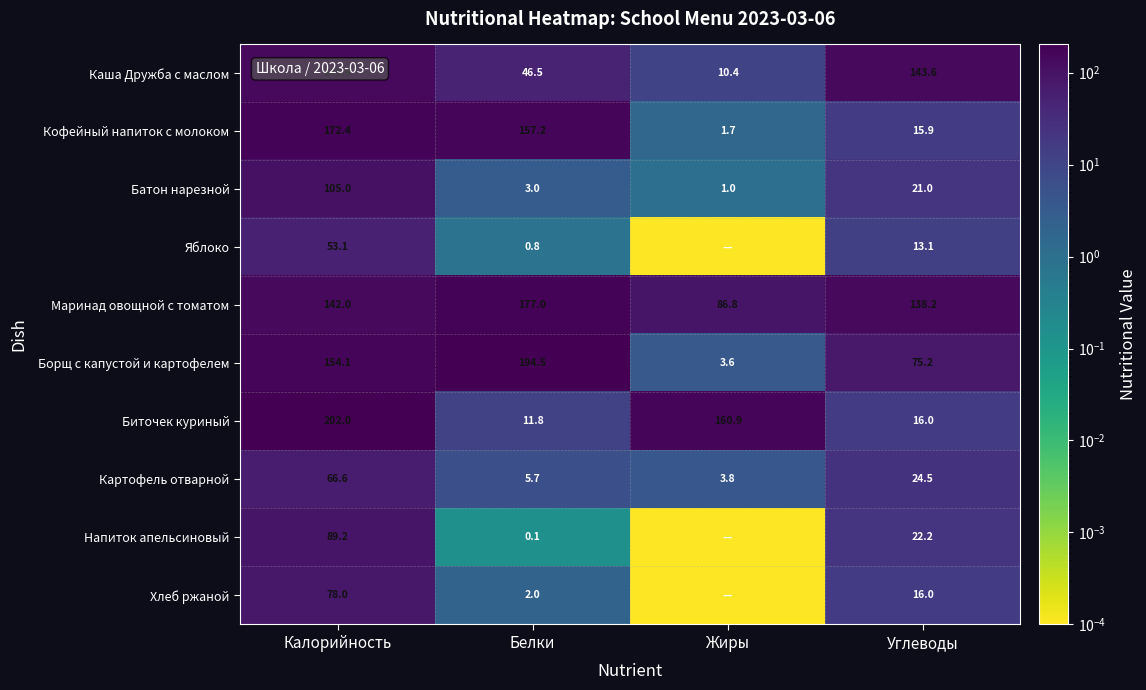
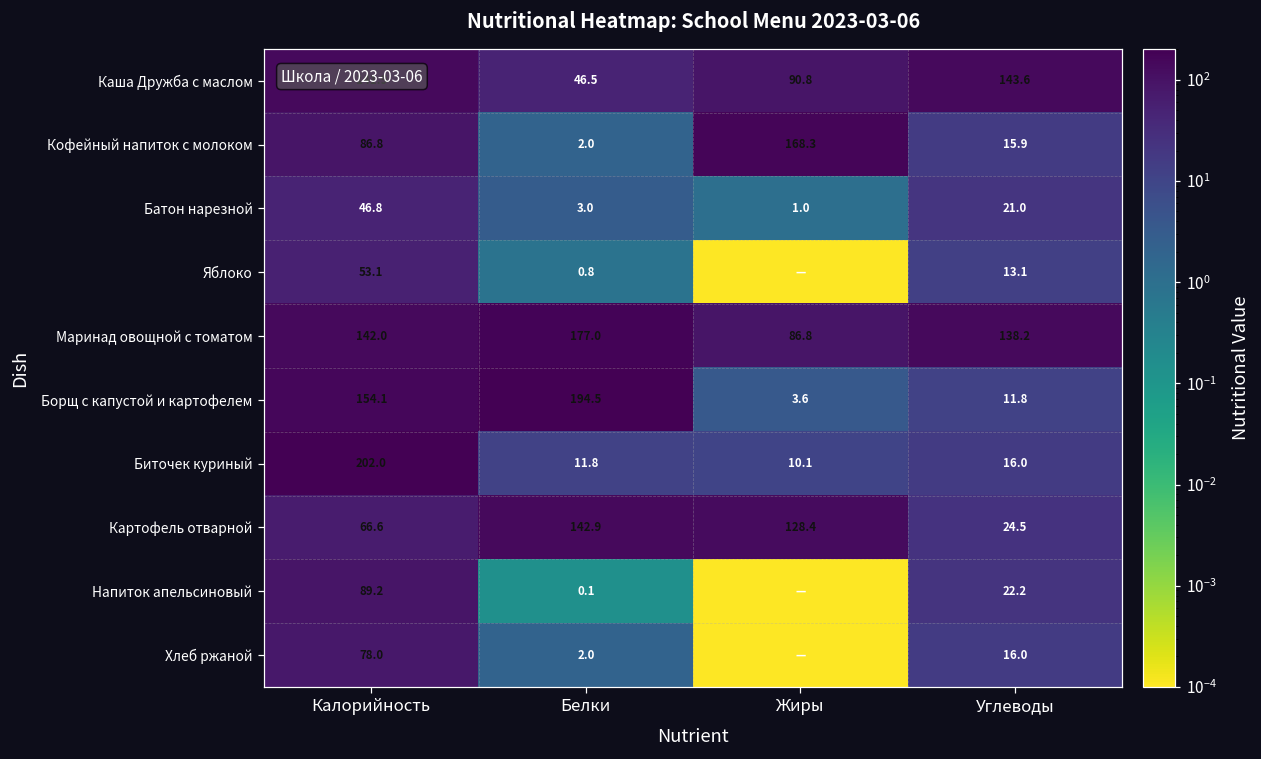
Каша Дружба с маслом, Жиры: 10.4 -> 90.8
Кофейный напиток с молоком, Калорийность: 172.4 -> 86.8
Кофейный напиток с молоком, Белки: 157.2 -> 2.0
Кофейный напиток с молоком, Жиры: 1.7 -> 168.3
Батон нарезной, Калорийность: 105.0 -> 46.8
Борщ с капустой и картофелем, Углеводы: 75.2 -> 11.8
Биточек куриный, Жиры: 160.9 -> 10.1
Картофель отварной, Белки: 5.7 -> 142.9
Картофель отварной, Жиры: 3.8 -> 128.4
